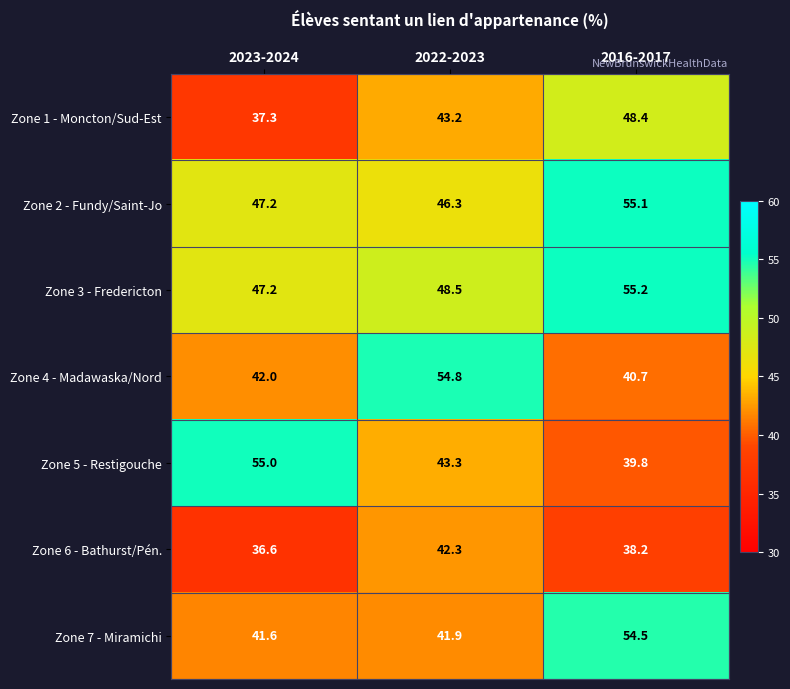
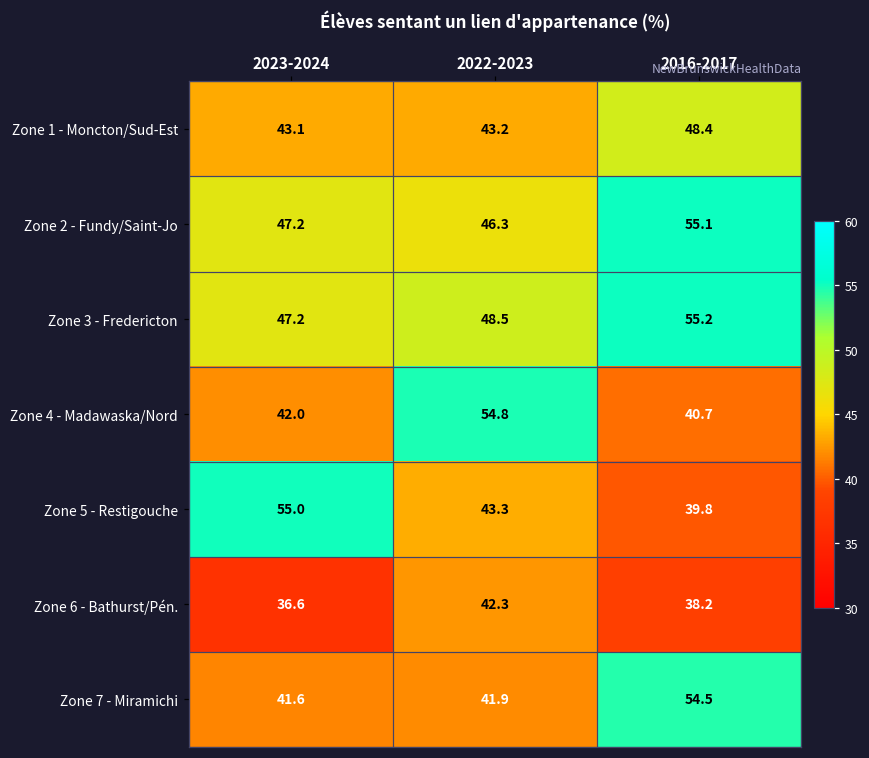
Zone 1 - Moncton/Sud-Est, 2023-2024: 37.3 -> 43.1
